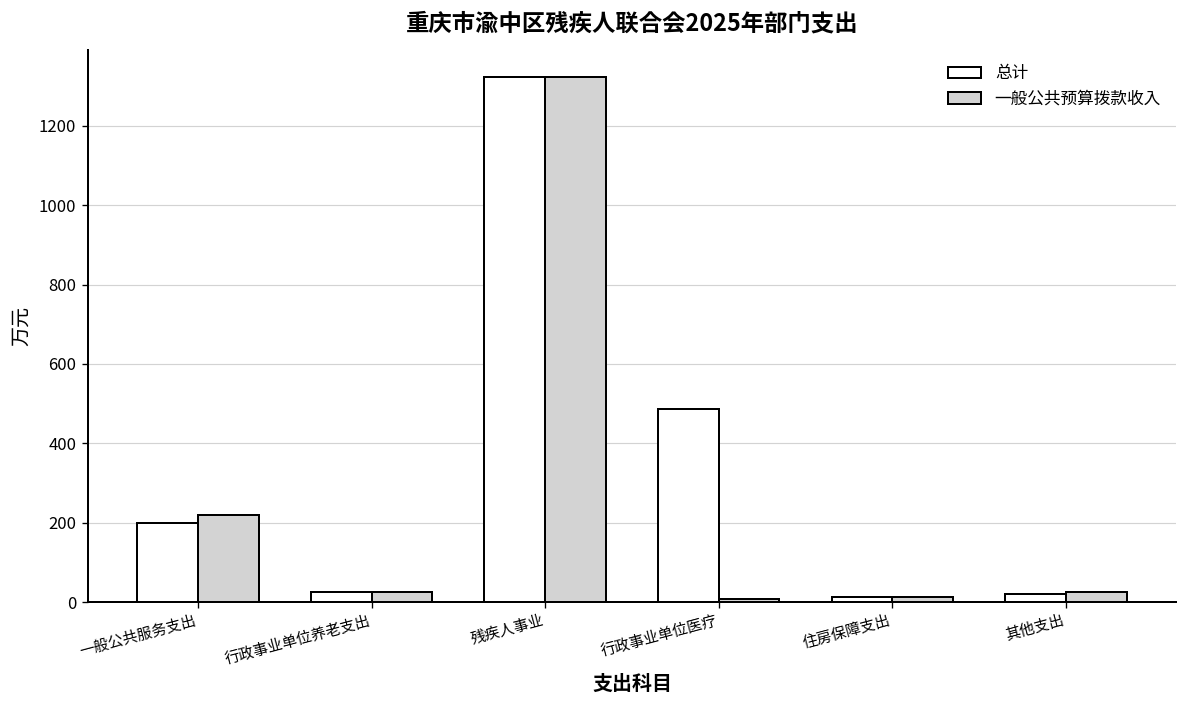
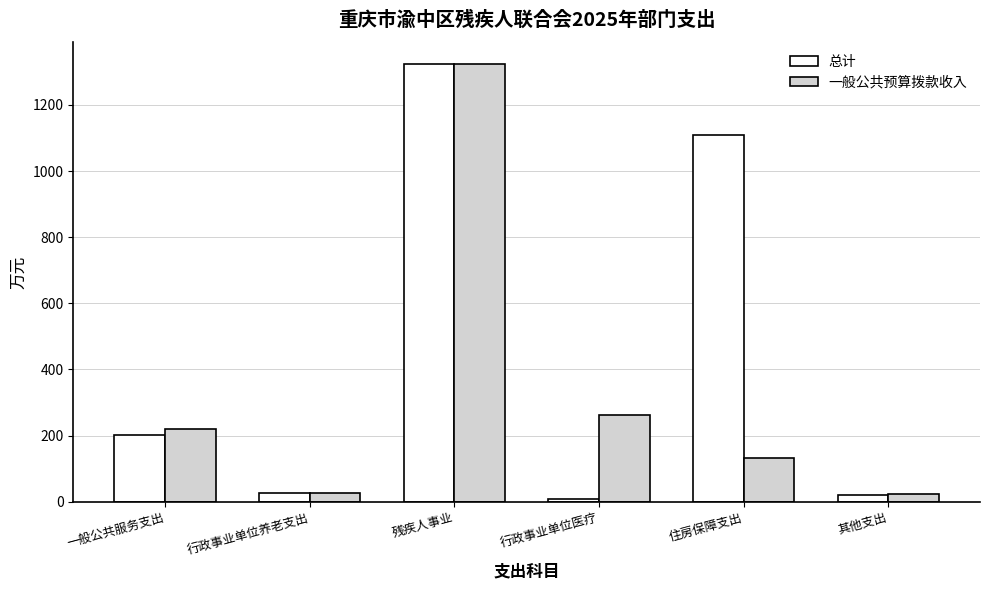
总计, 行政事业单位医疗: 490 -> 10
一般公共预算拨款收入, 行政事业单位医疗: 10 -> 260
总计, 住房保障支出: 10 -> 1110
一般公共预算拨款收入, 住房保障支出: 10 -> 130
